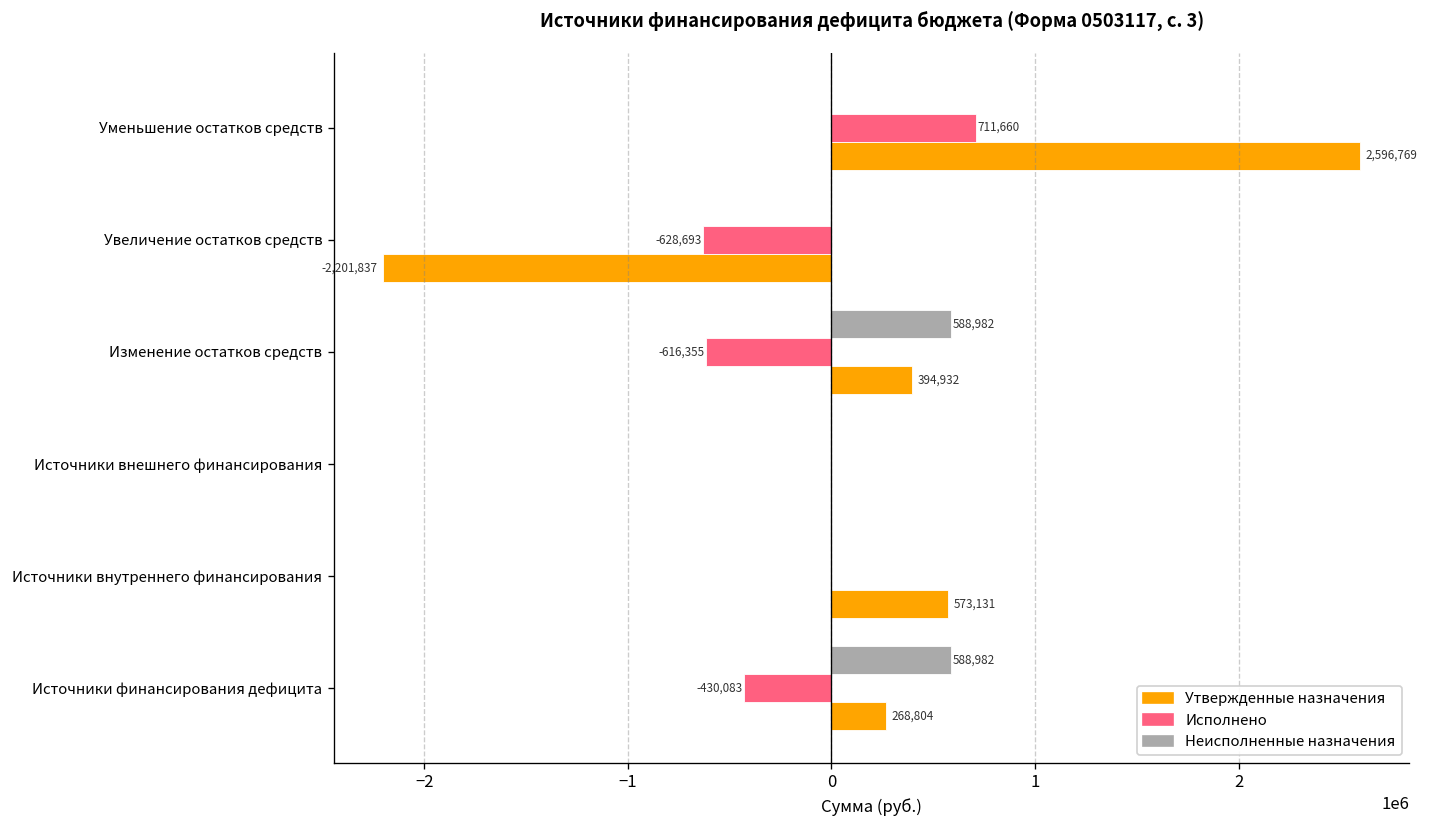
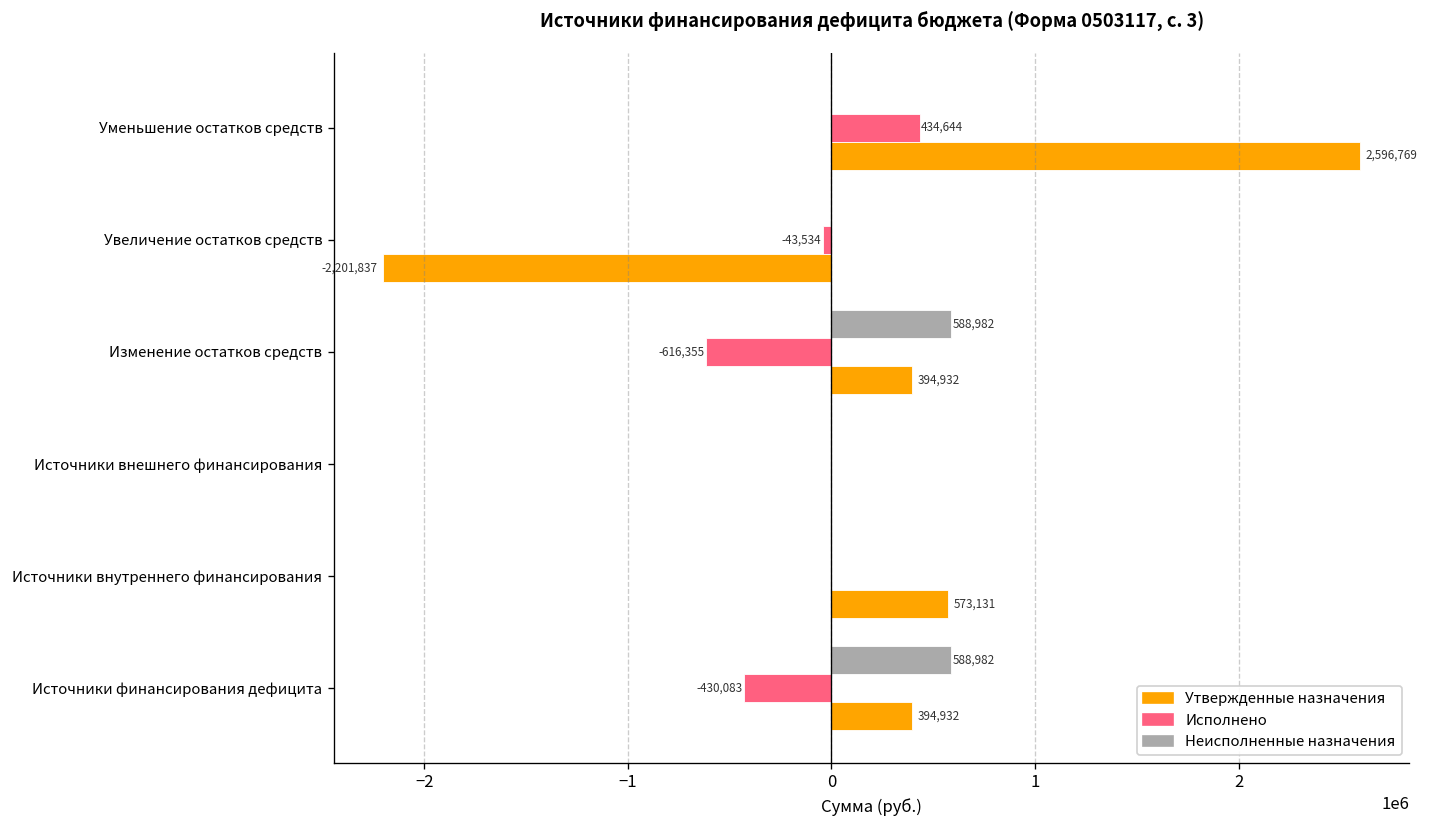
Исполнено, Уменьшение остатков средств: 711,660 -> 434,644
Исполнено, Увеличение остатков средств: -628,693 -> -43,534
Утвержденные назначения, Источники финансирования дефицита: 268,804 -> 394,932
